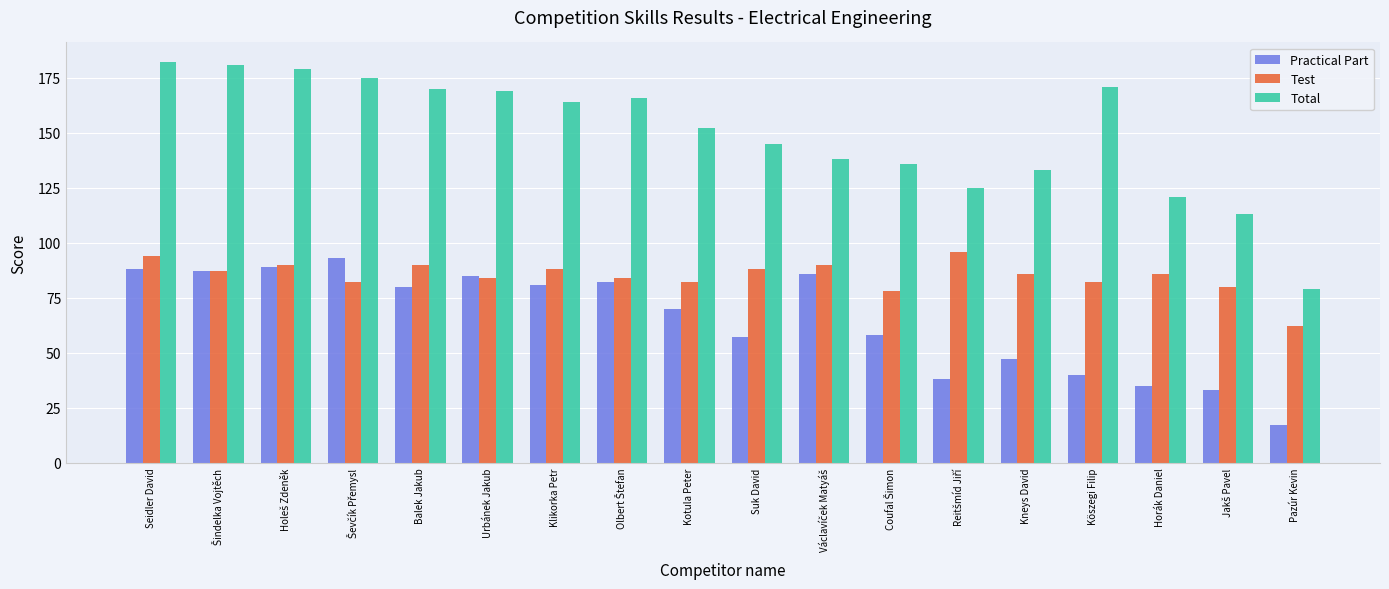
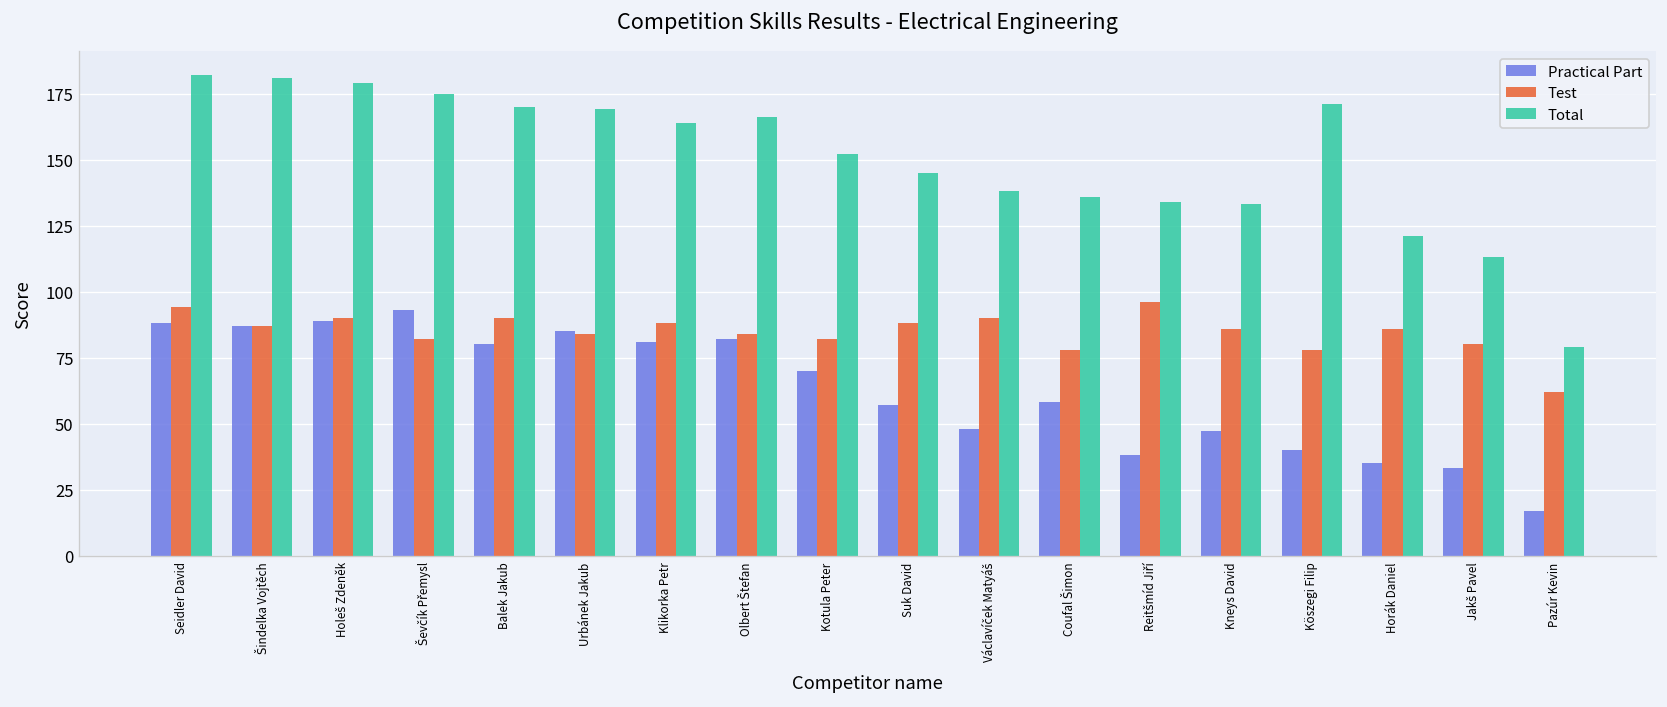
Practical Part, Václavíček Matyáš: 86 -> 48
Total, Reitšmíd Jiří: 125 -> 134
Test, Köszegi Filip: 82 -> 78
